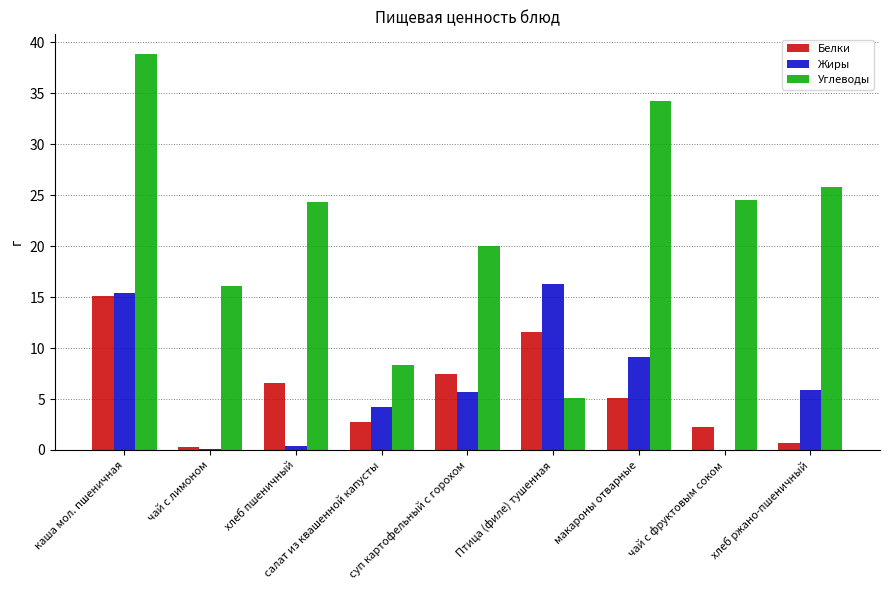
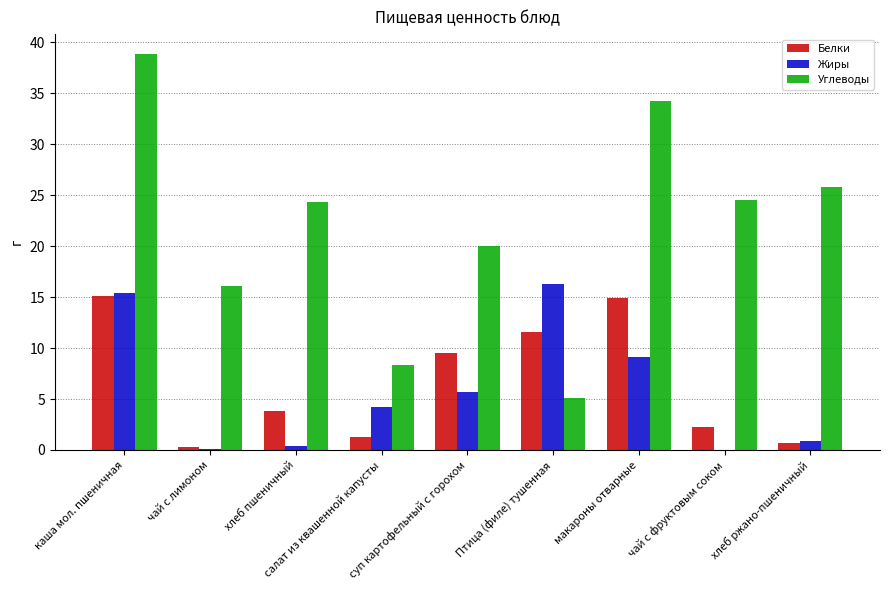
Белки, хлеб пшеничный: 6.6 -> 3.8
Белки, салат из квашенной капусты: 2.7 -> 1.3
Белки, суп картофельный с горохом: 7.4 -> 9.5
Белки, макароны отварные: 5.1 -> 14.9
Жиры, хлеб ржано-пшеничный: 5.9 -> 0.9
